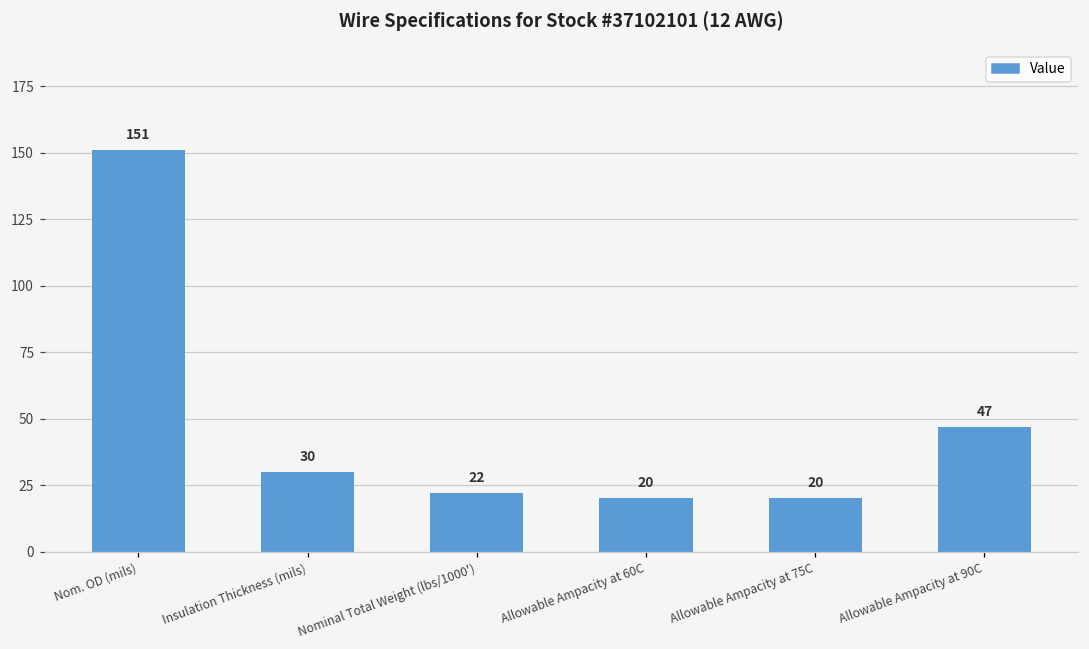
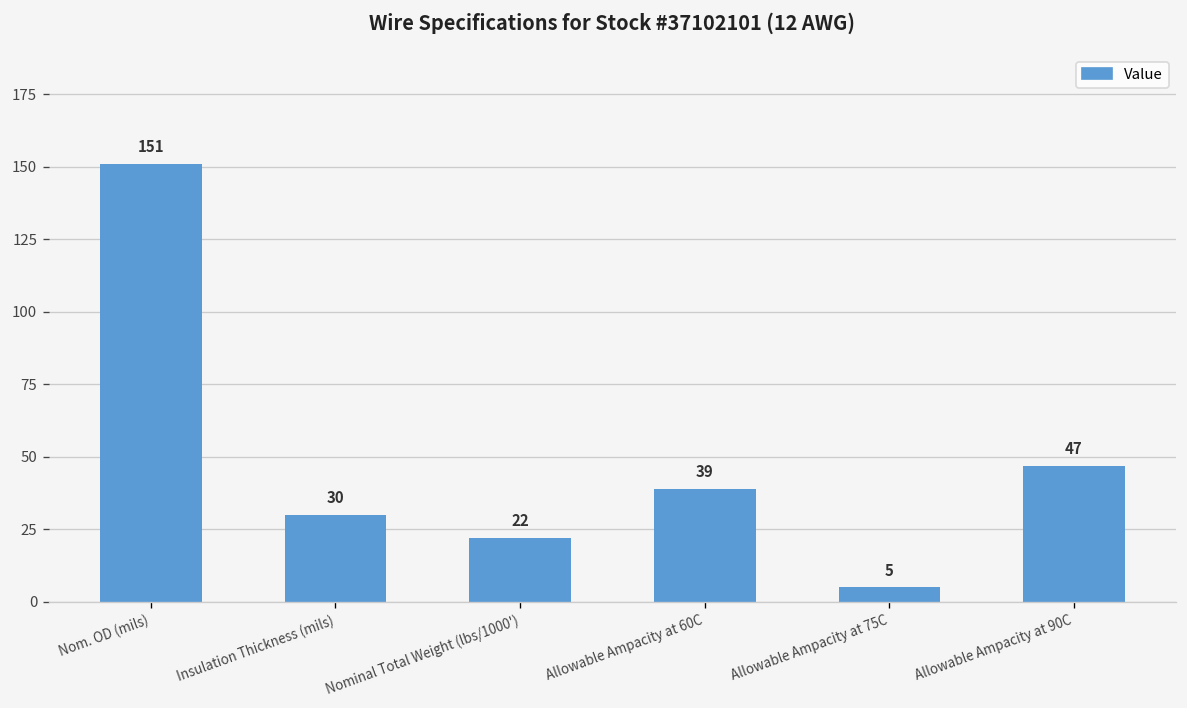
Allowable Ampacity at 60C: 20 -> 39
Allowable Ampacity at 75C: 20 -> 5
